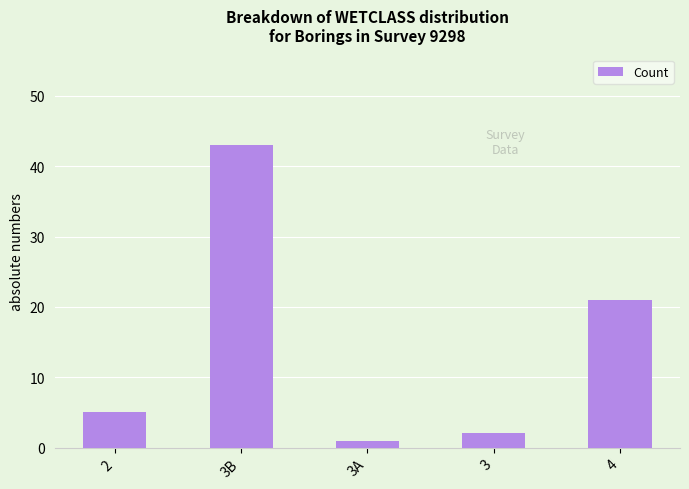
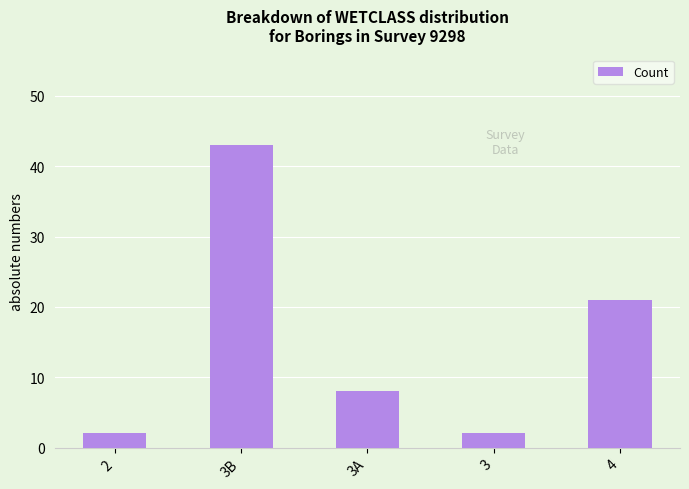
2: 5 -> 2
3A: 1 -> 8
